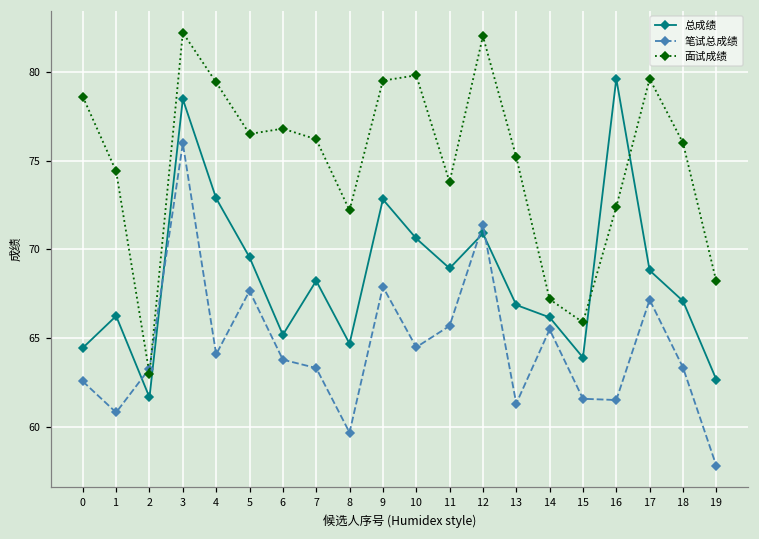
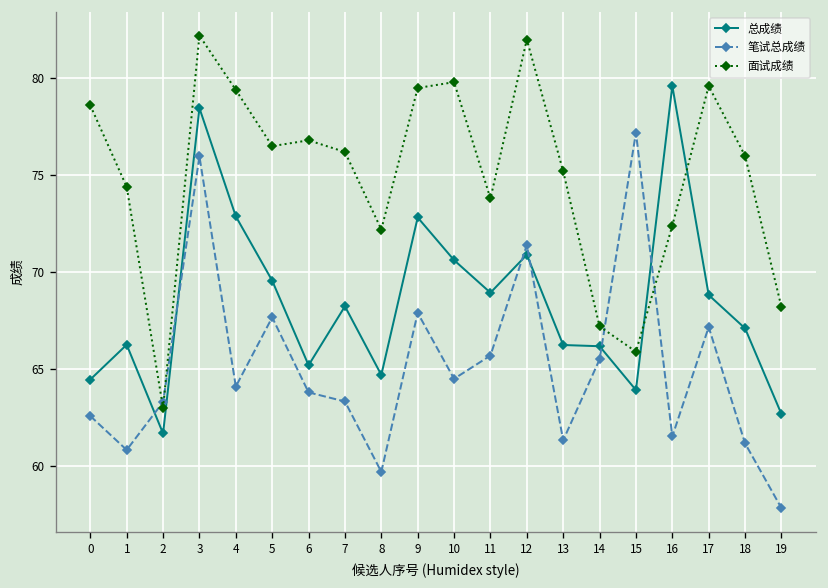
总成绩, 13: 66.9 -> 66.2
笔试总成绩, 15: 61.6 -> 77.2
笔试总成绩, 18: 63.4 -> 61.2
